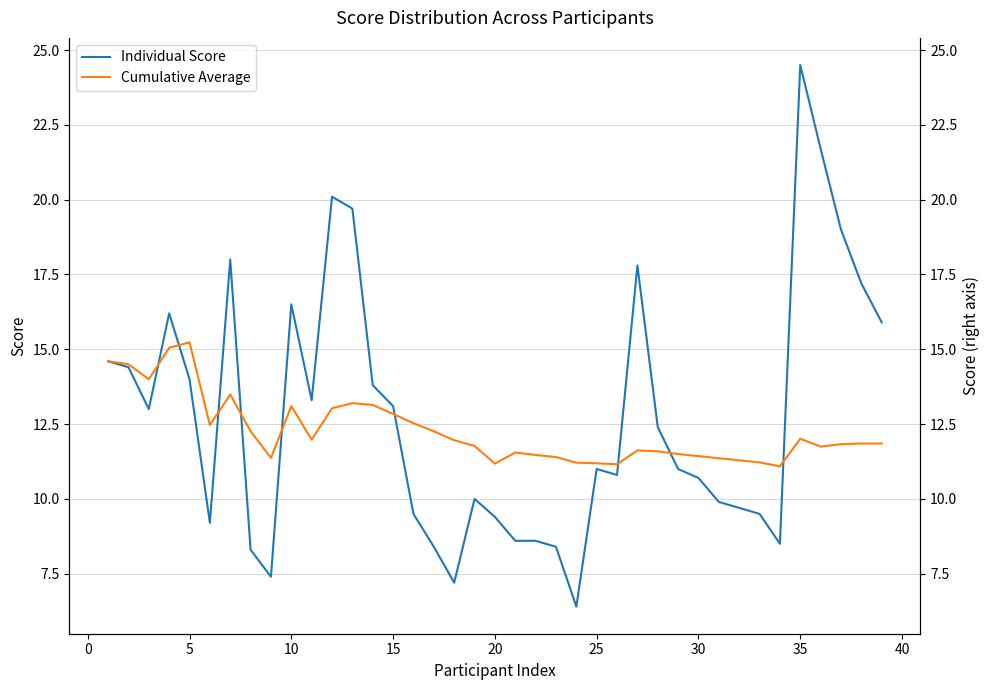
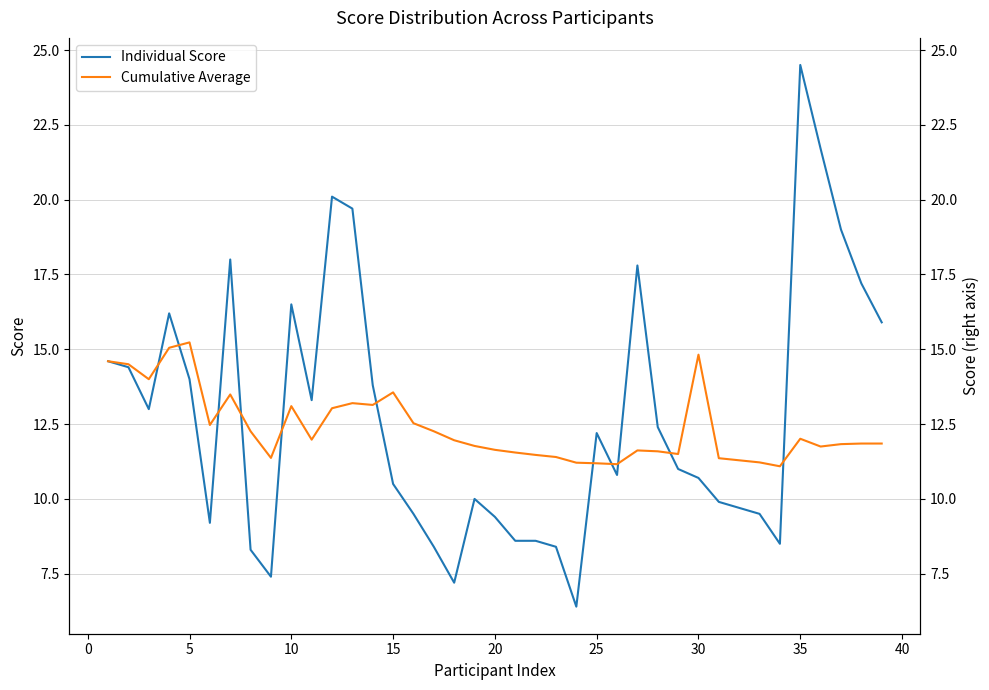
Individual Score, 15: 13.1 -> 10.5
Cumulative Average, 15: 12.8 -> 13.6
Cumulative Average, 20: 11.2 -> 11.6
Individual Score, 25: 11.0 -> 12.2
Cumulative Average, 30: 11.4 -> 14.8
